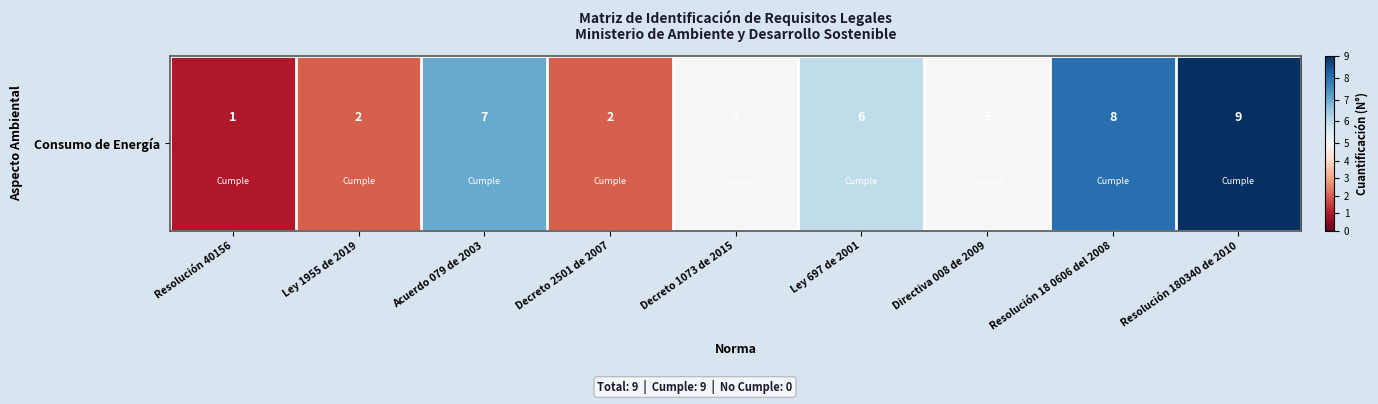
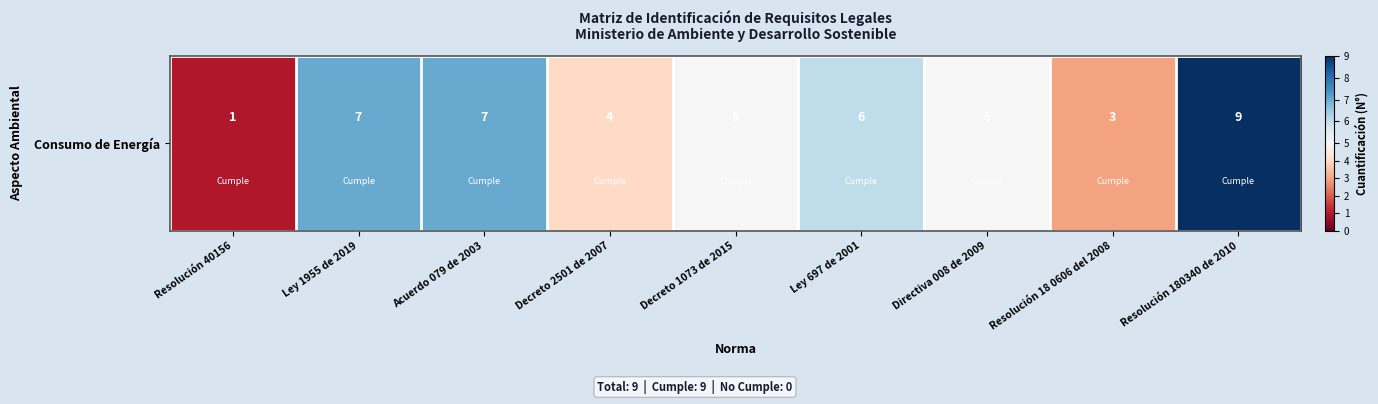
Consumo de Energía, Ley 1955 de 2019: 2 -> 7
Consumo de Energía, Decreto 2501 de 2007: 2 -> 4
Consumo de Energía, Resolución 18 0606 del 2008: 8 -> 3
